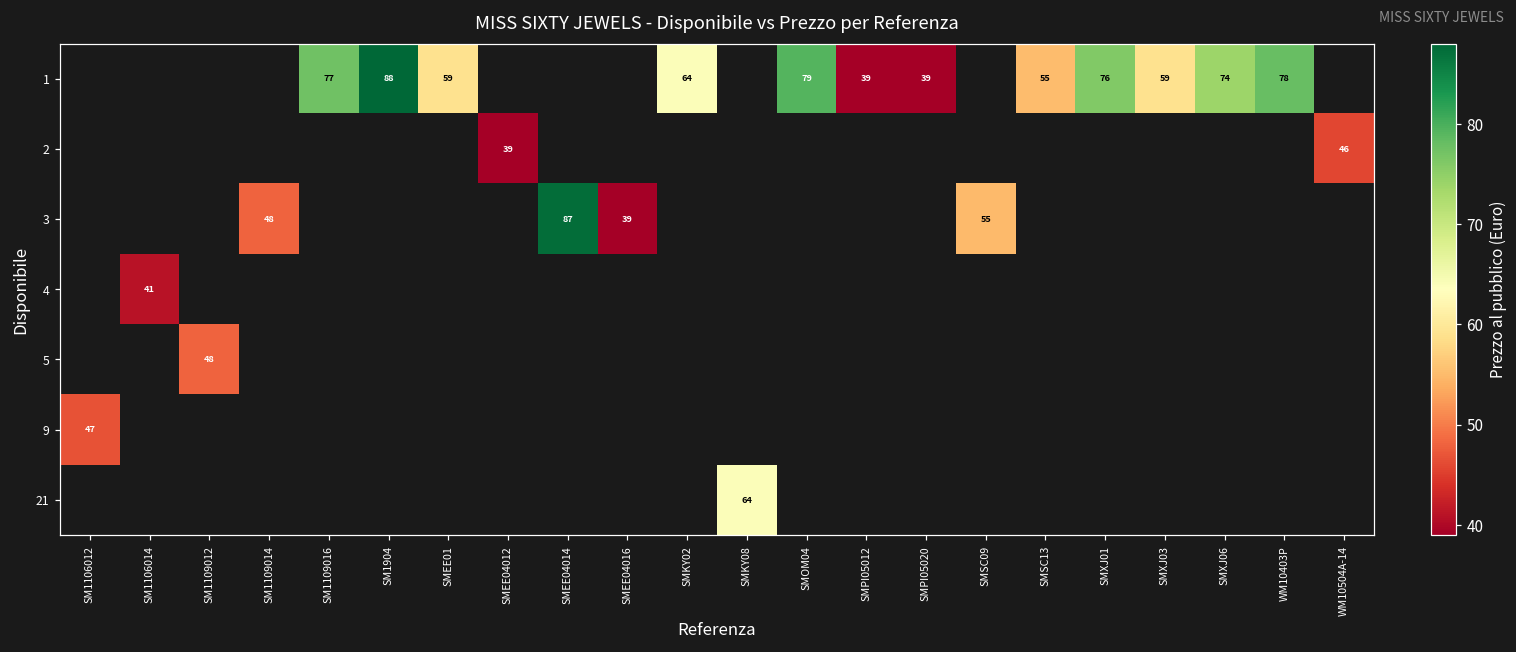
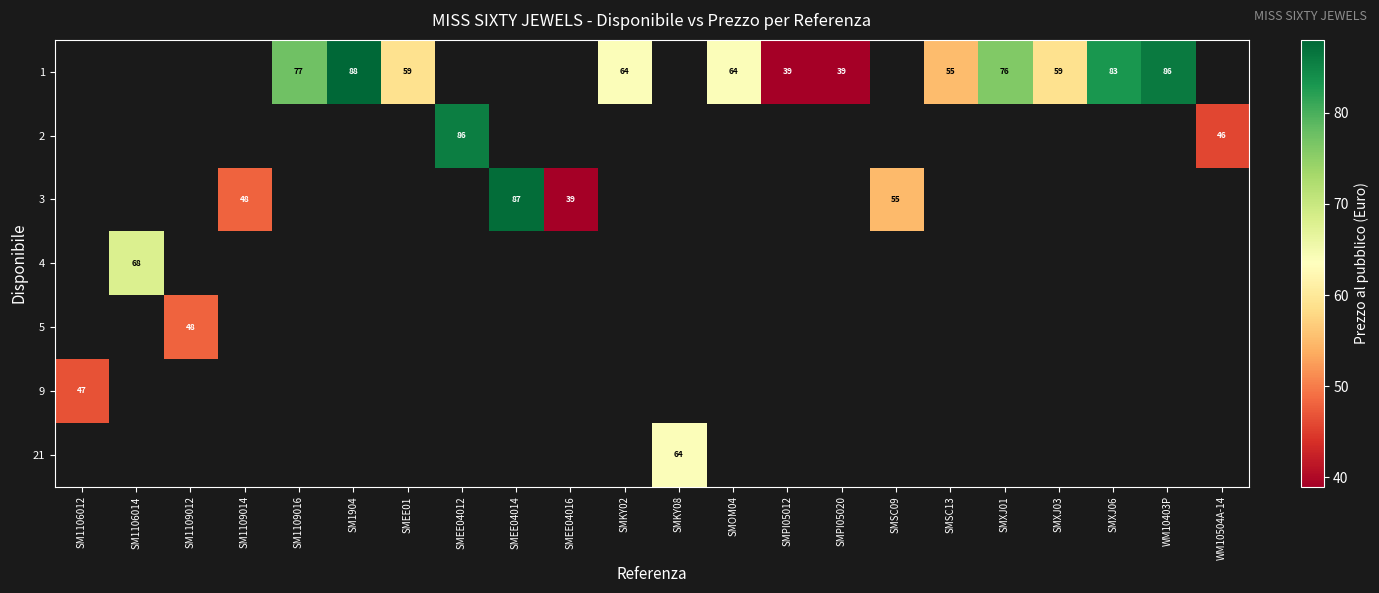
1, SMOM04: 79 -> 64
1, SMXJ06: 74 -> 83
1, WM10403P: 78 -> 86
2, SMEE04012: 39 -> 86
4, SM1106014: 41 -> 68
